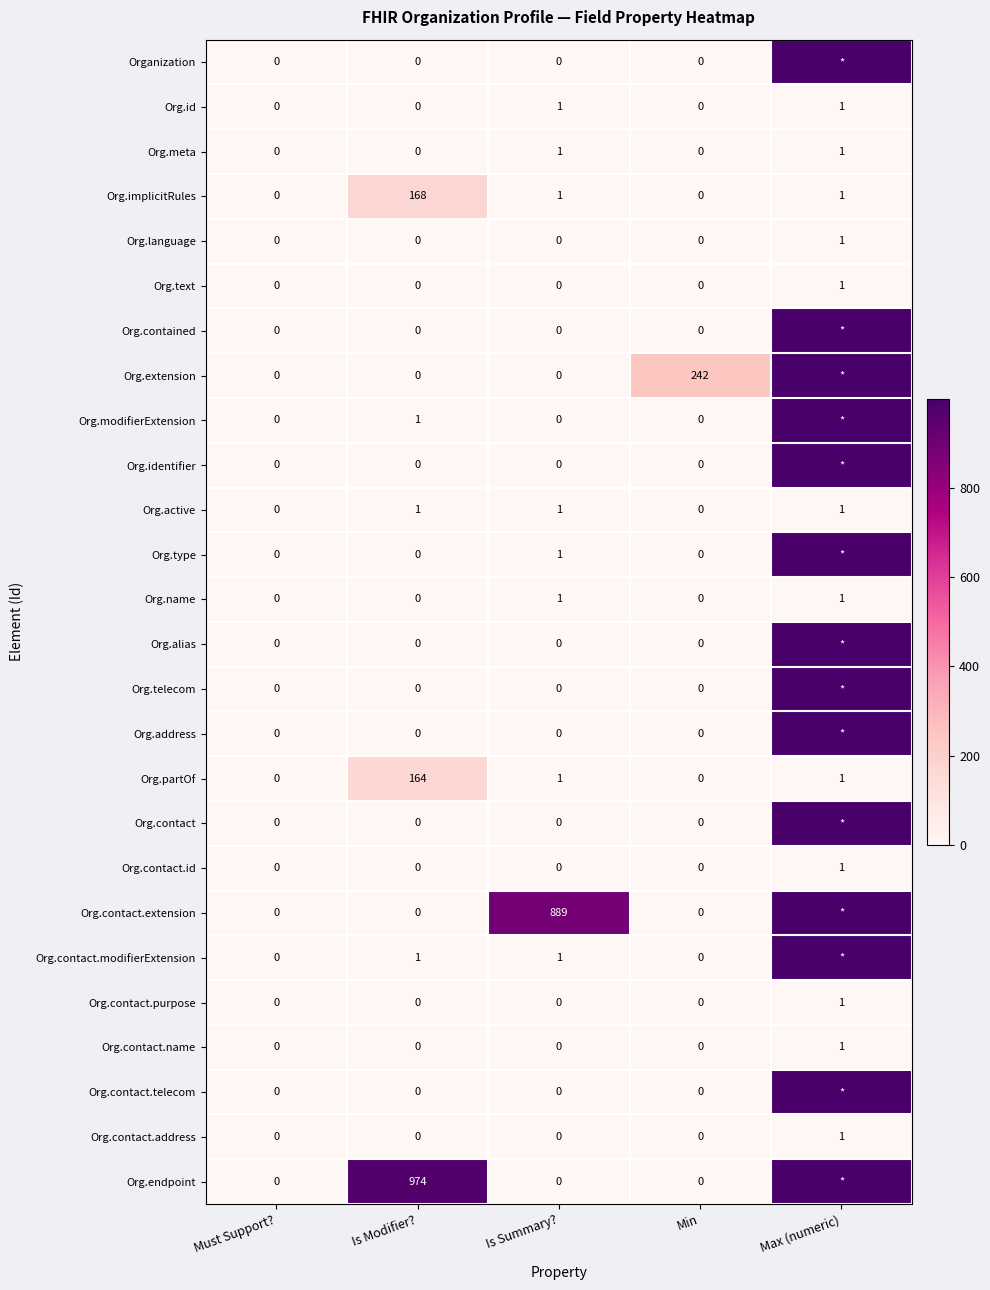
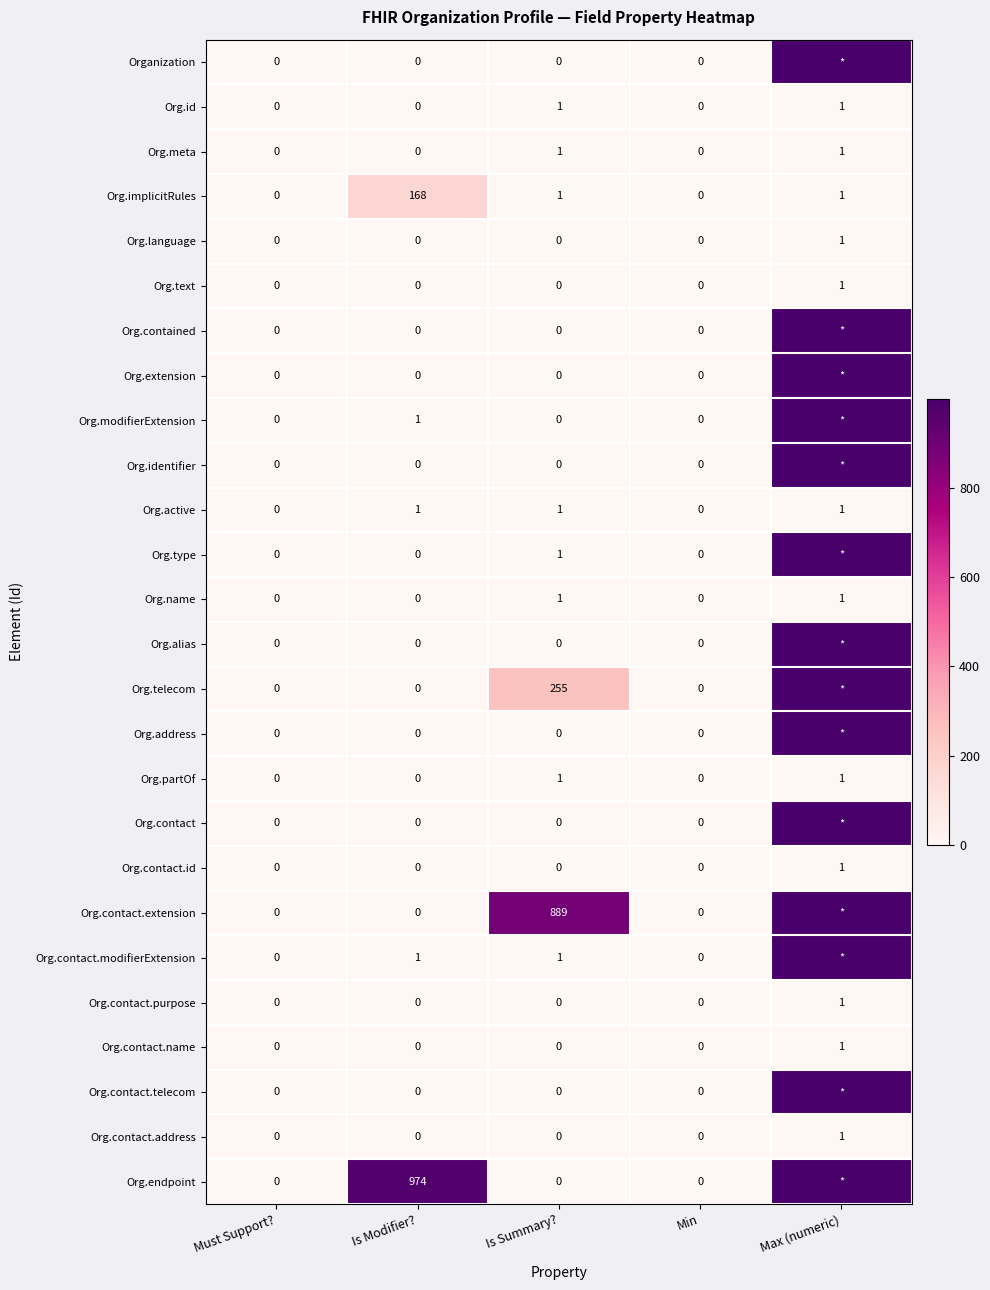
Org.extension, Min: 242 -> 0
Org.telecom, Is Summary?: 0 -> 255
Org.partOf, Is Modifier?: 164 -> 0
